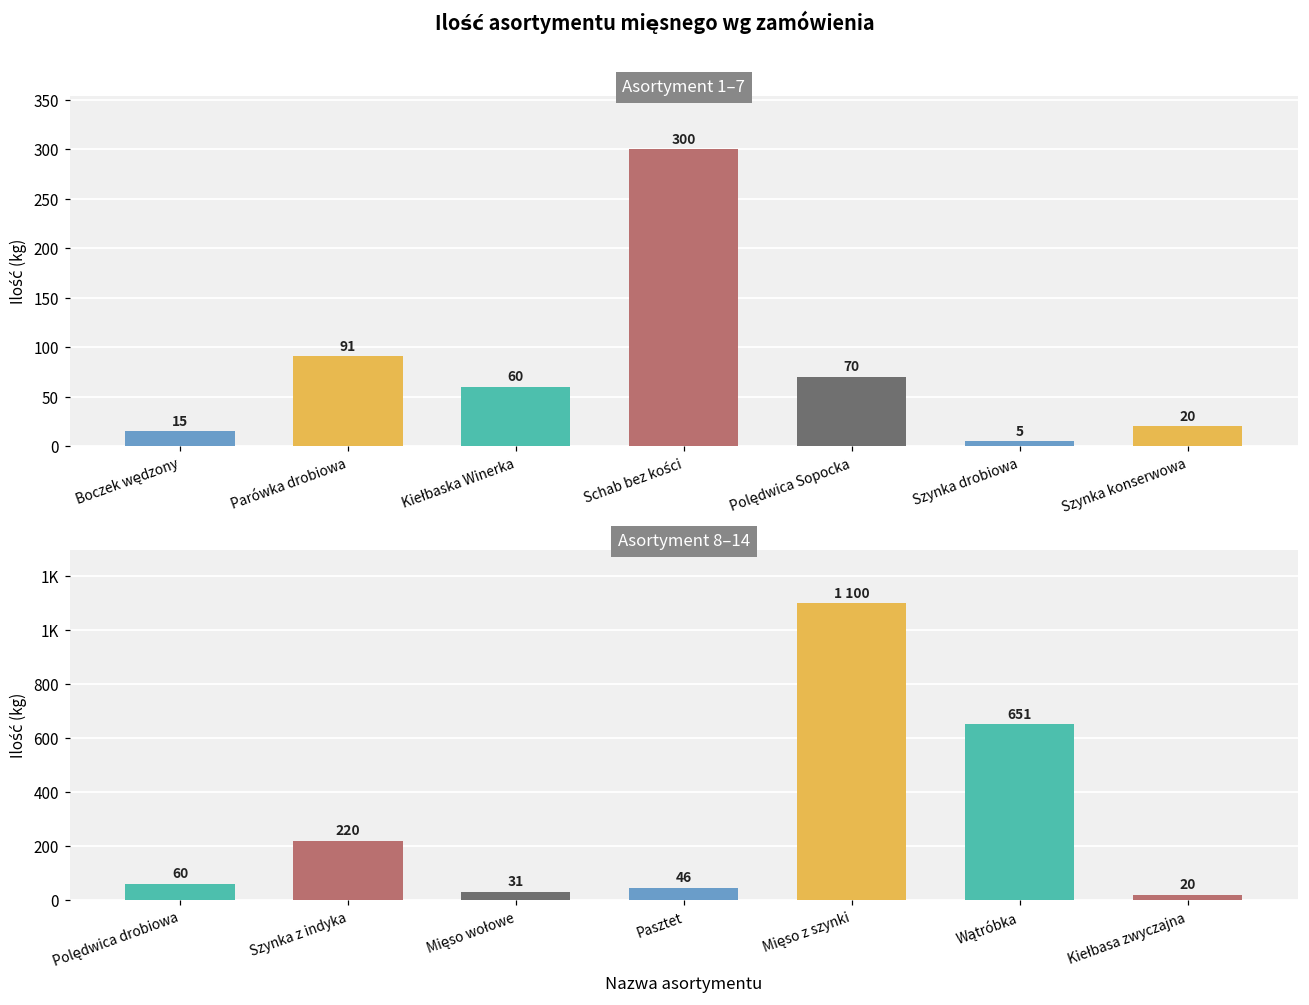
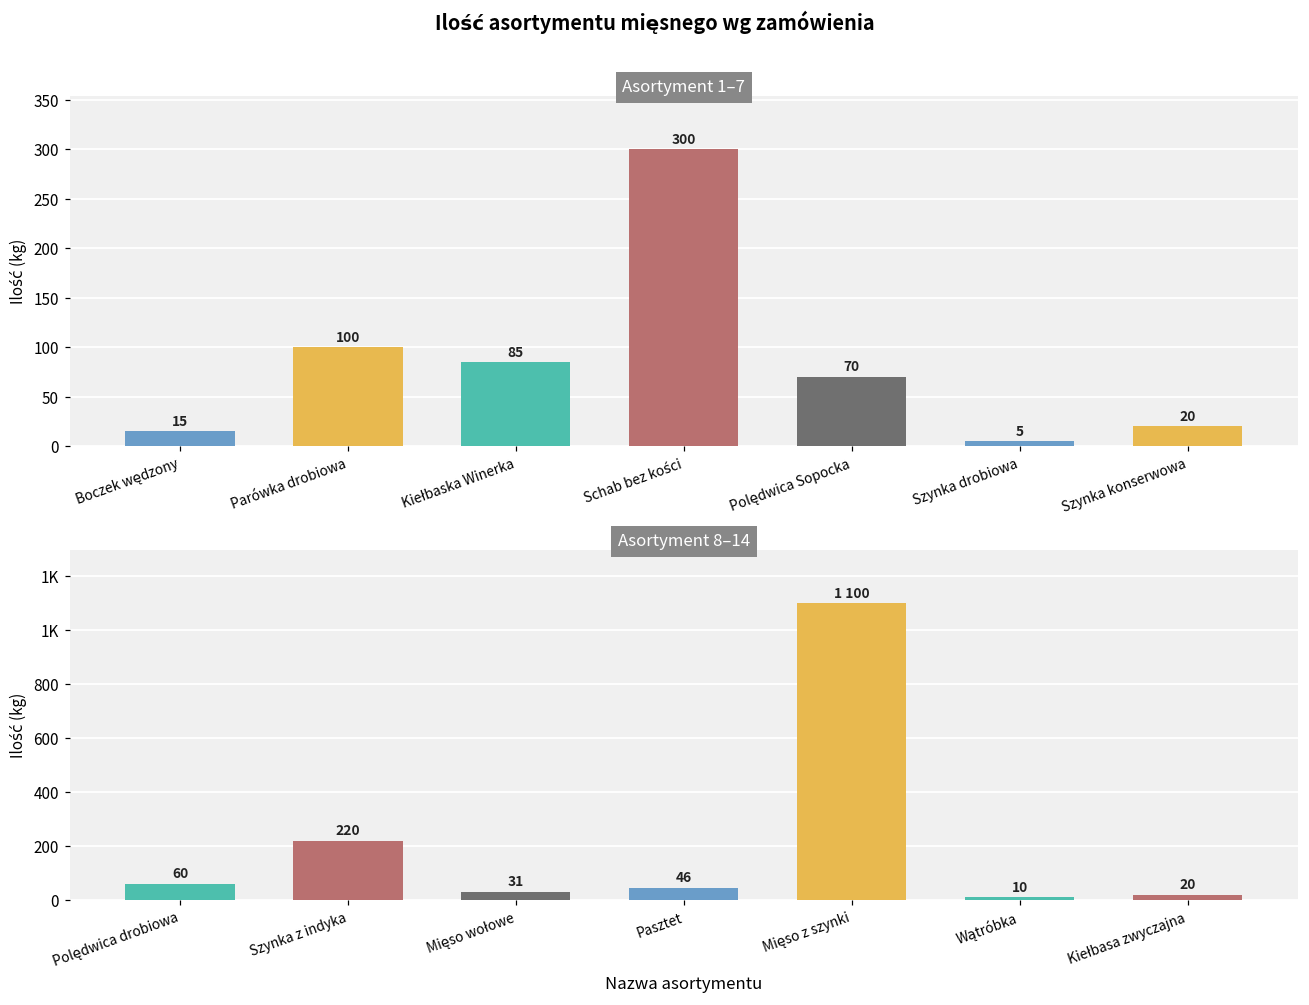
Asortyment 1–7, Parówka drobiowa: 91 -> 100
Asortyment 1–7, Kiełbaska Winerka: 60 -> 85
Asortyment 8–14, Wątróbka: 651 -> 10
